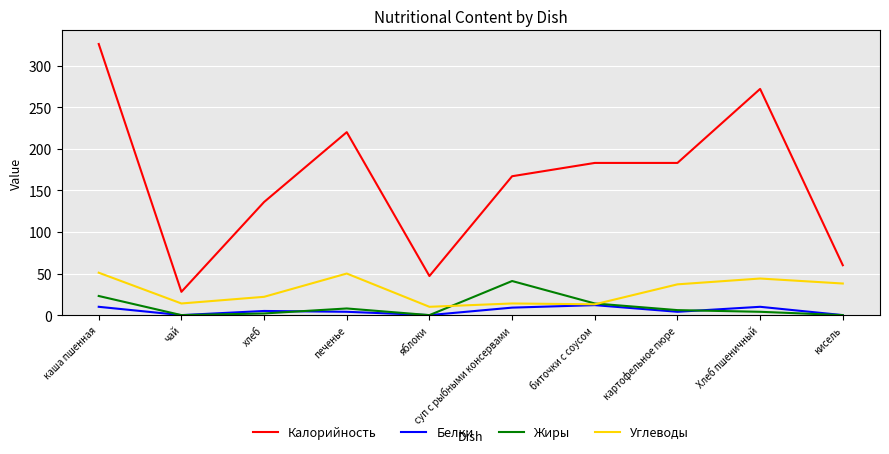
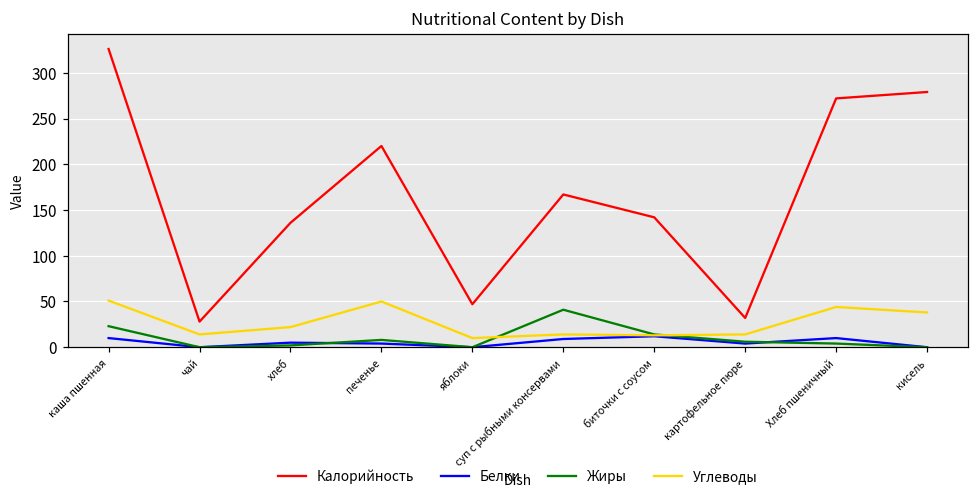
Калорийность, биточки с соусом: 180 -> 140
Калорийность, картофельное пюре: 180 -> 30
Углеводы, картофельное пюре: 40 -> 10
Калорийность, кисель: 60 -> 280
